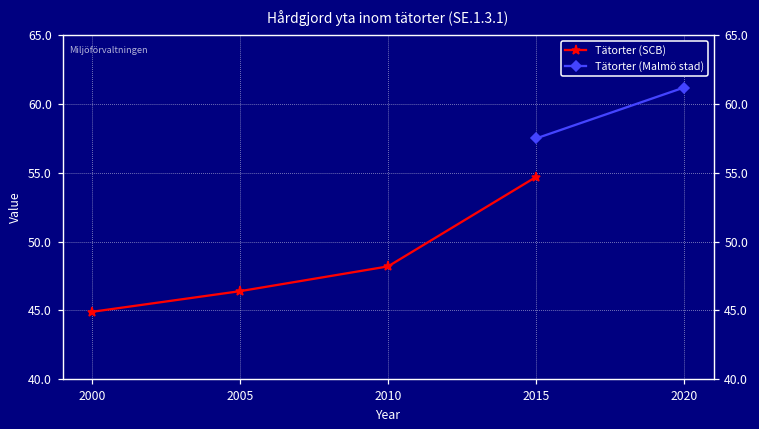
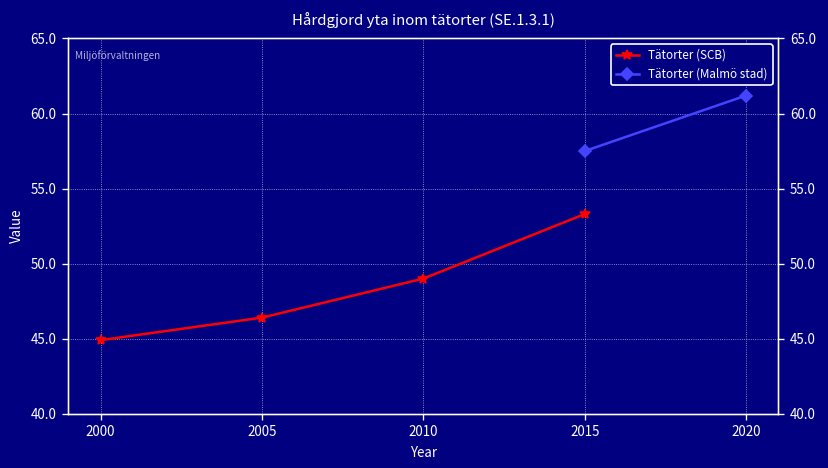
Tätorter (SCB), 2010: 48.2 -> 49.0
Tätorter (SCB), 2015: 54.7 -> 53.3
